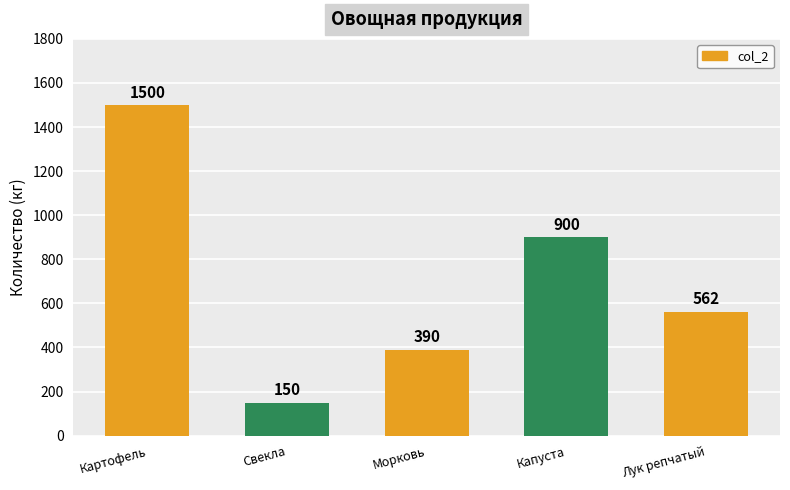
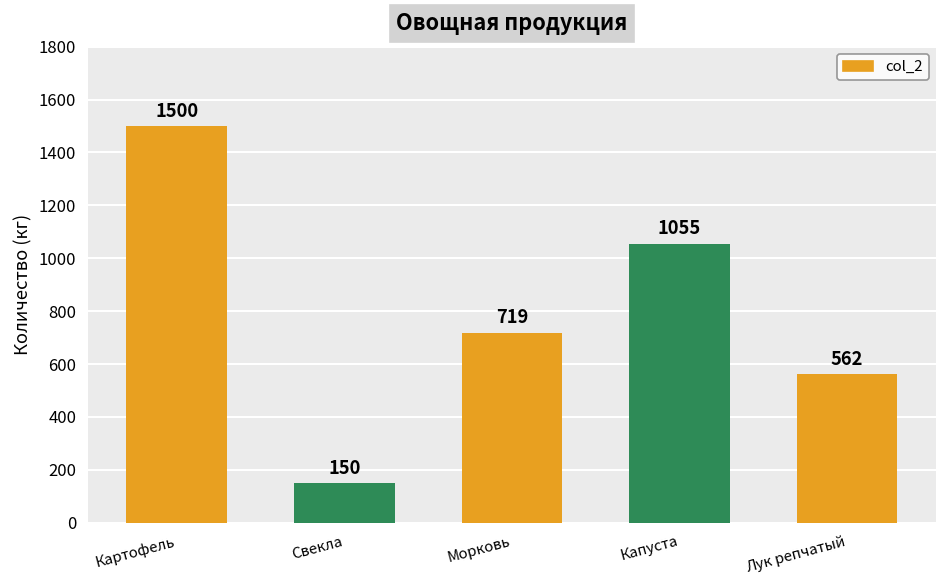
Морковь: 390 -> 719
Капуста: 900 -> 1055
